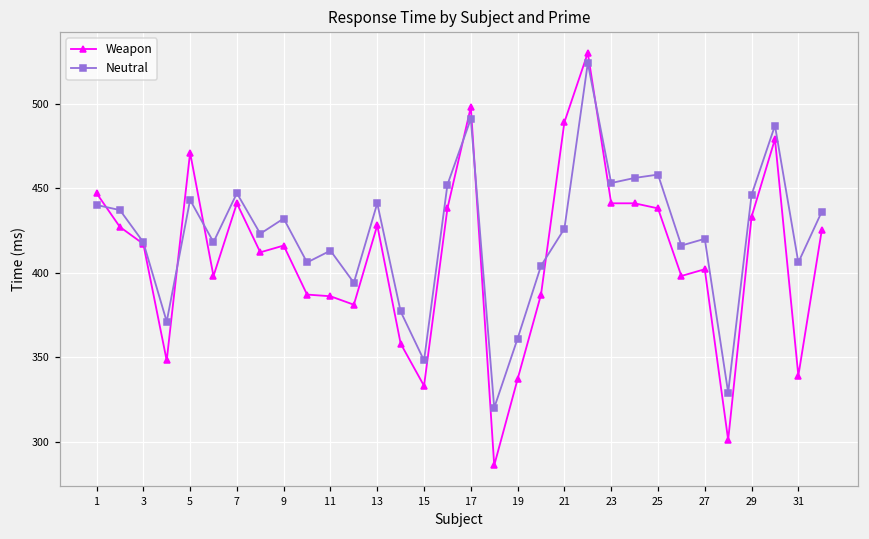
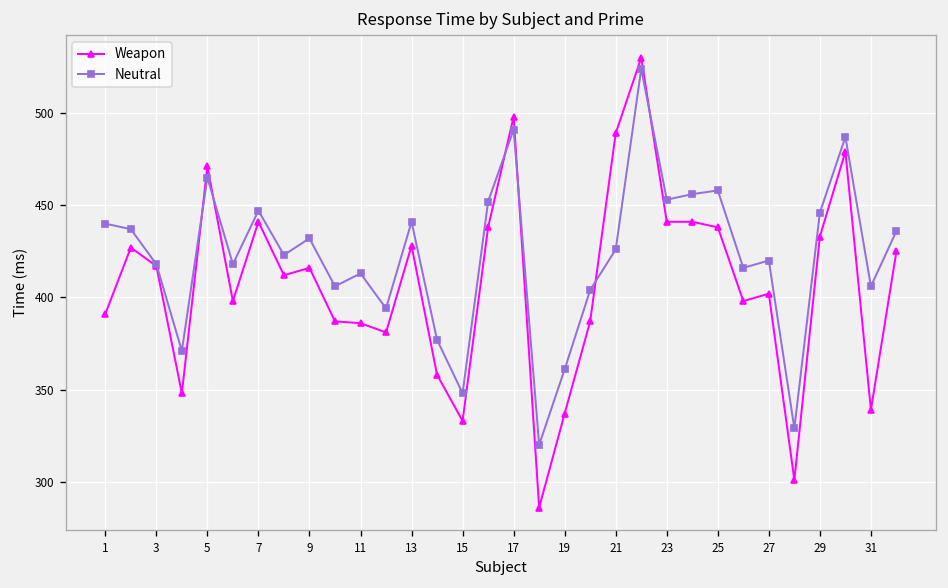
Weapon, 1: 447 -> 391
Neutral, 5: 443 -> 465
